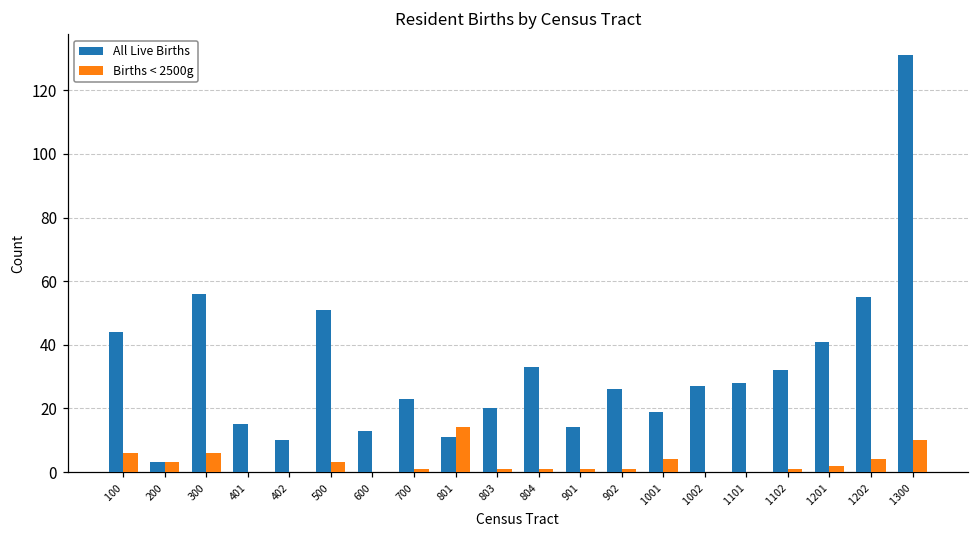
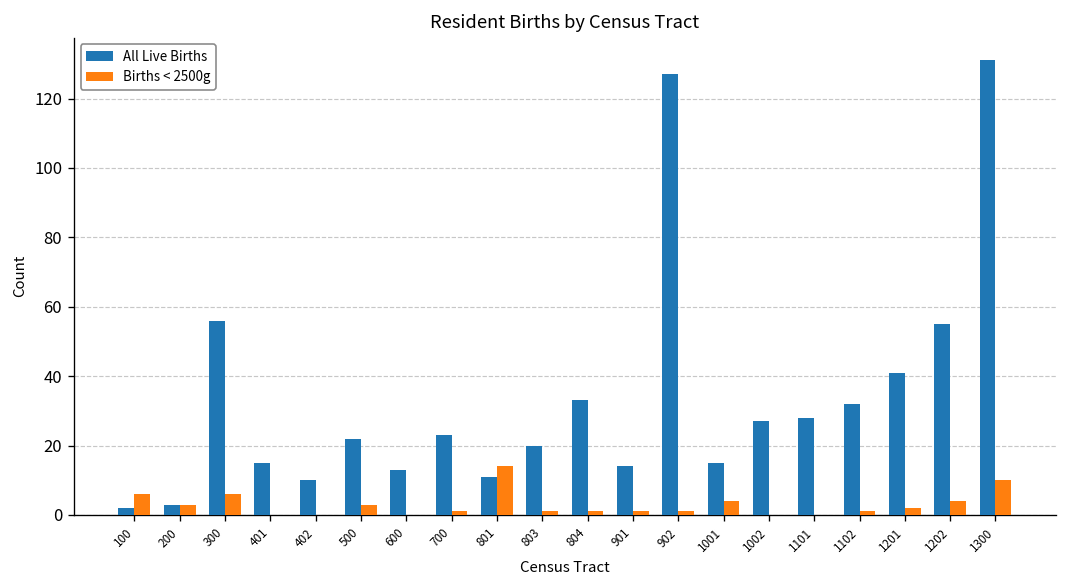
All Live Births, 100: 44 -> 2
All Live Births, 500: 51 -> 22
All Live Births, 902: 26 -> 127
All Live Births, 1001: 19 -> 15
